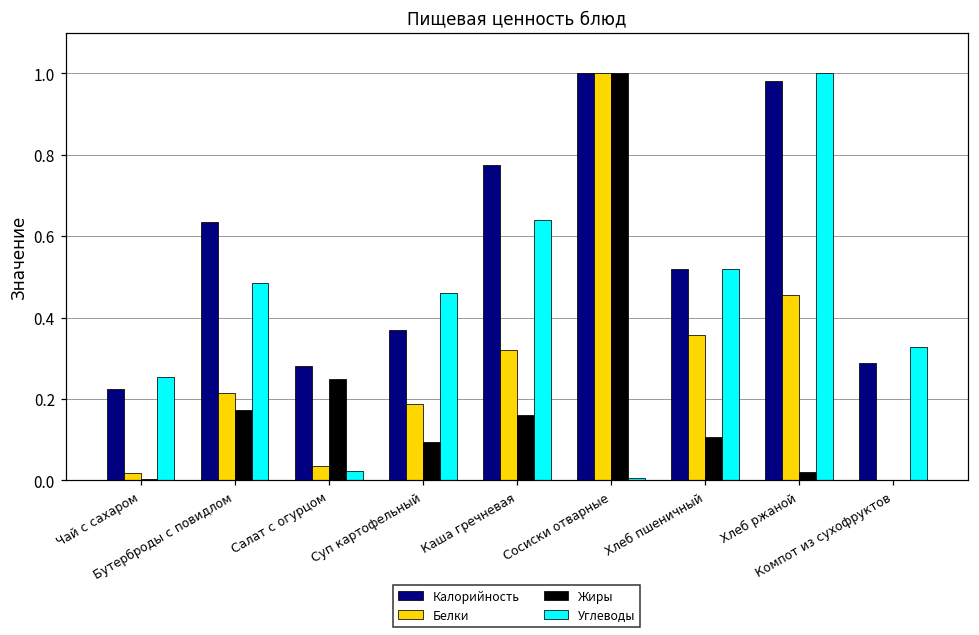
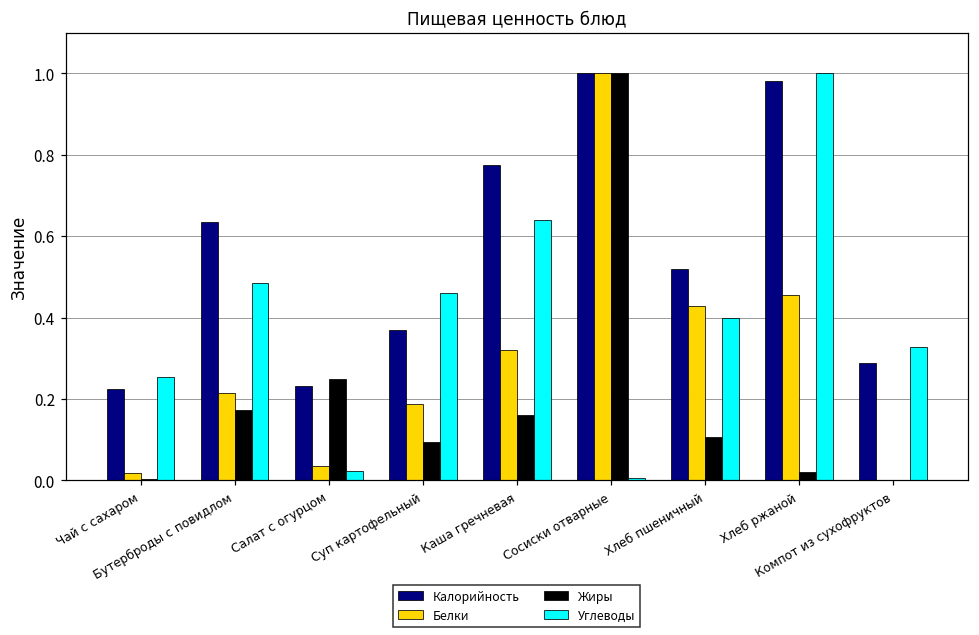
Калорийность, Салат с огурцом: 0.28 -> 0.23
Белки, Хлеб пшеничный: 0.36 -> 0.43
Углеводы, Хлеб пшеничный: 0.52 -> 0.40
